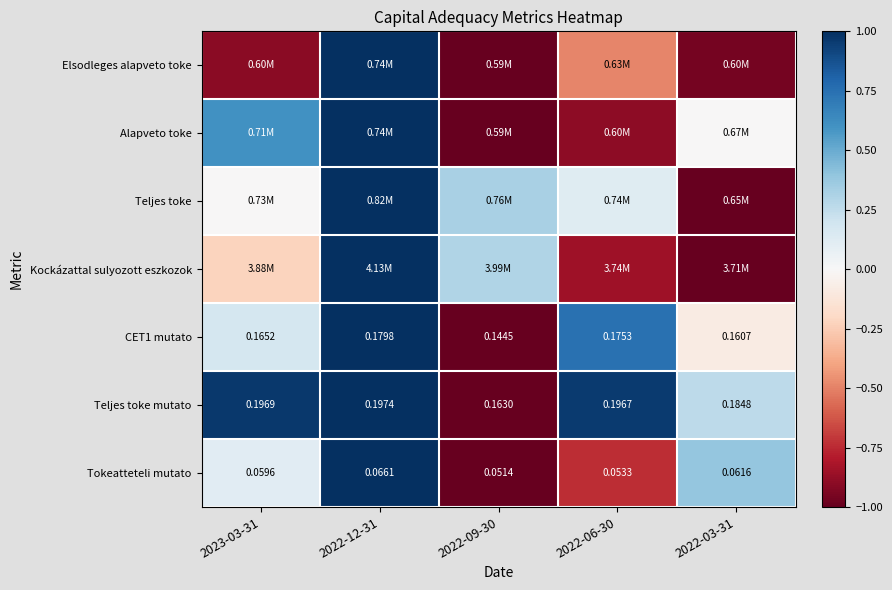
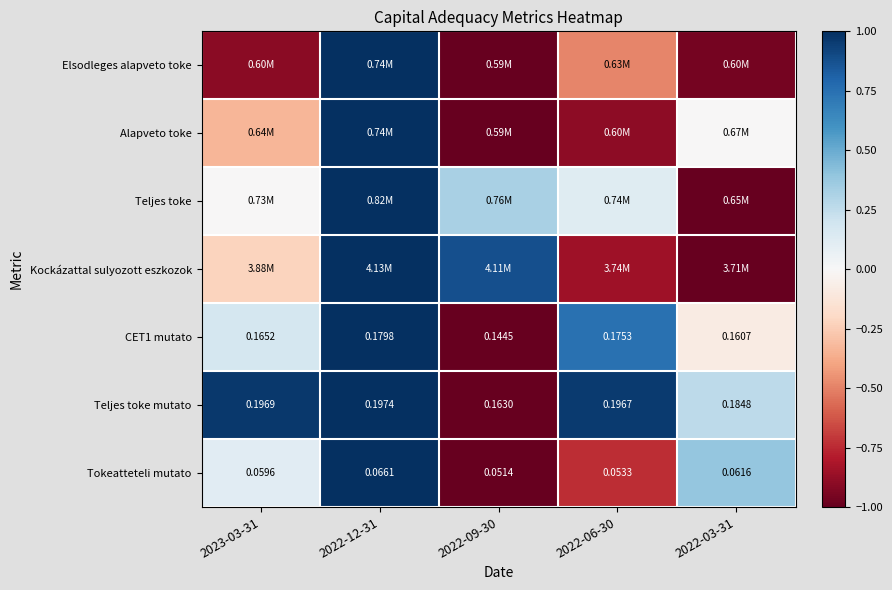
Alapveto toke, 2023-03-31: 0.71M -> 0.64M
Kockázattal sulyozott eszkozok, 2022-09-30: 3.99M -> 4.11M
